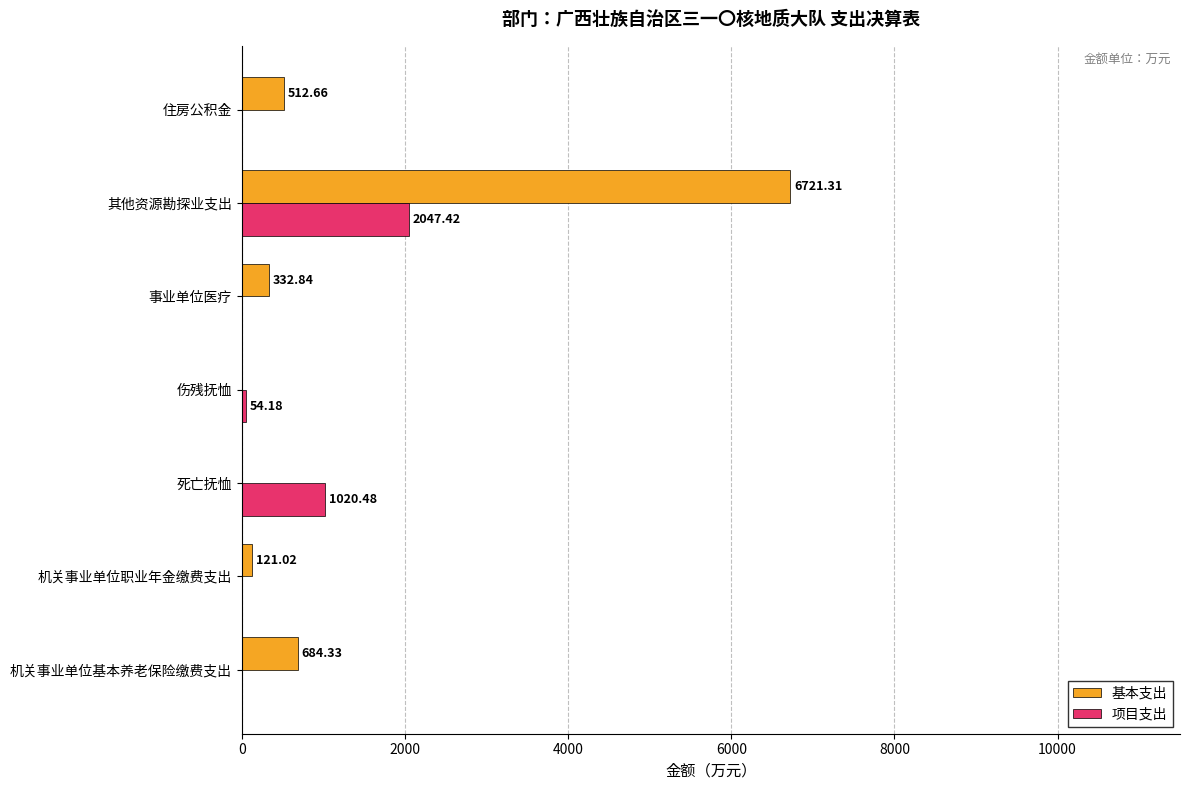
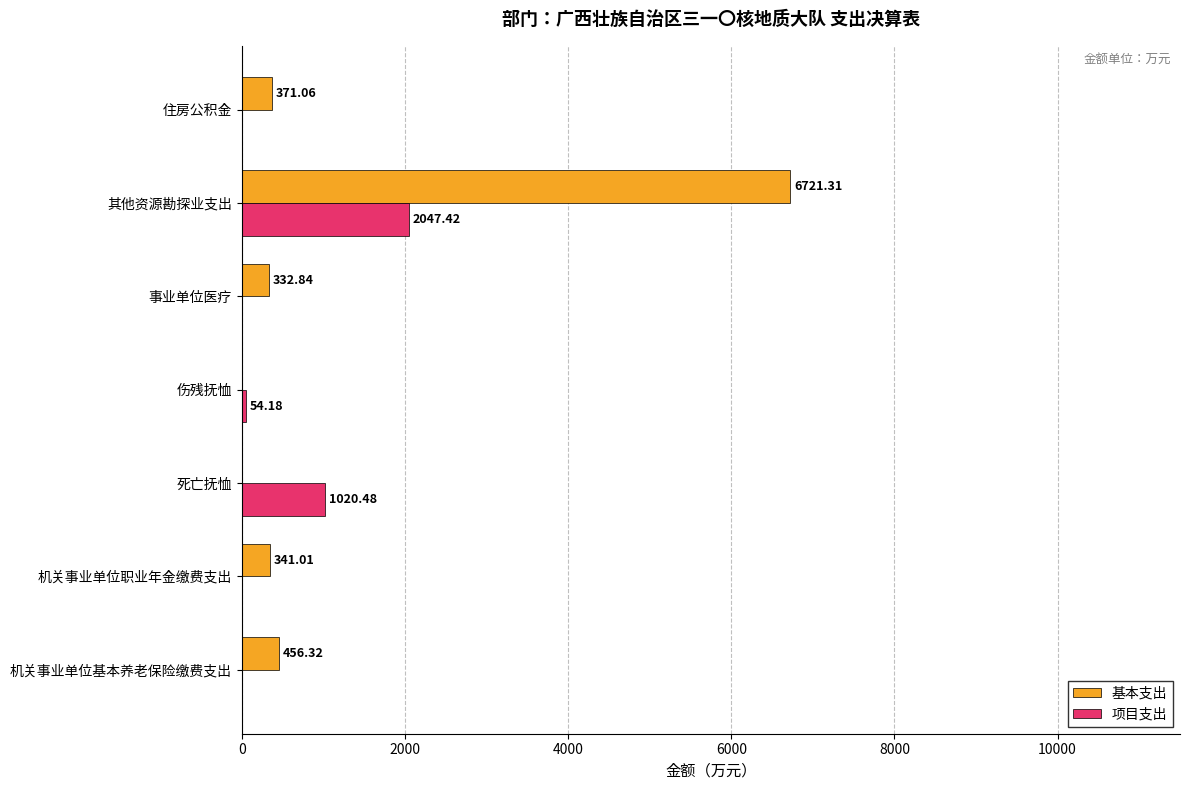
基本支出, 住房公积金: 512.66 -> 371.06
基本支出, 机关事业单位职业年金缴费支出: 121.02 -> 341.01
基本支出, 机关事业单位基本养老保险缴费支出: 684.33 -> 456.32
